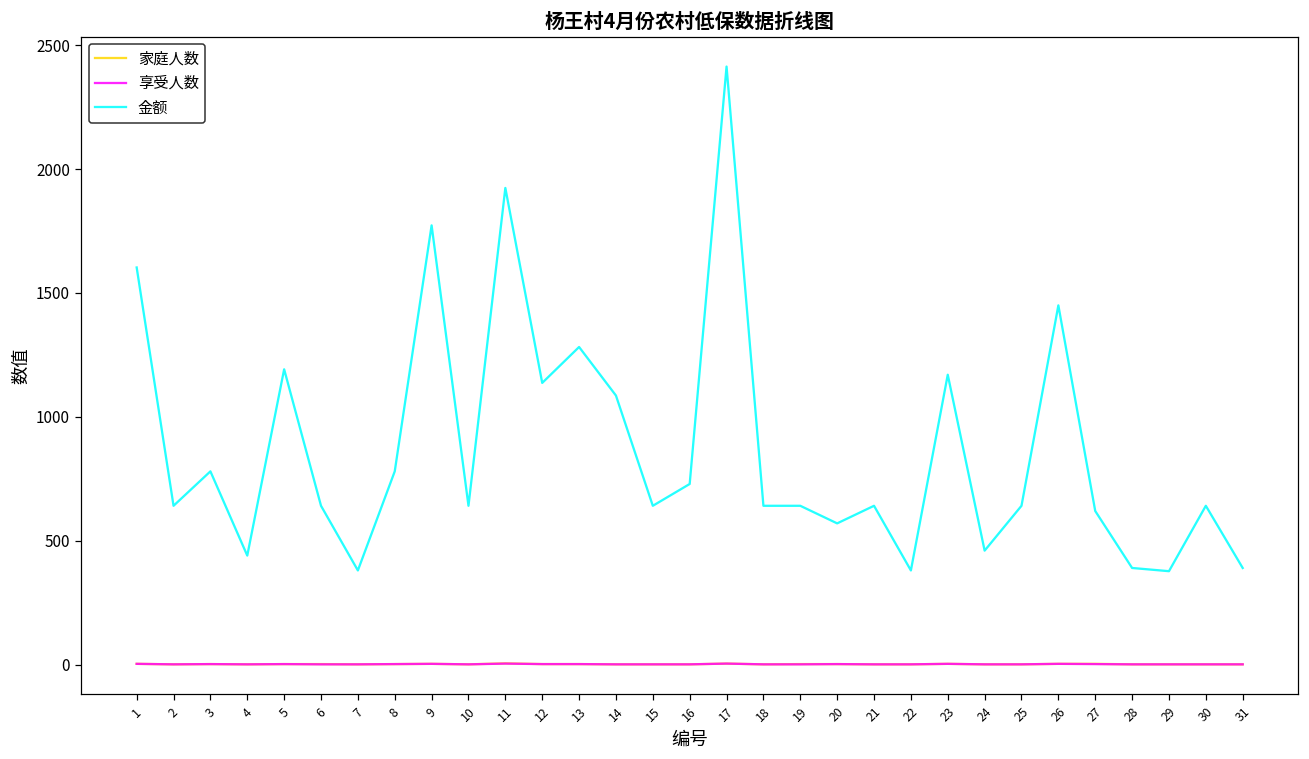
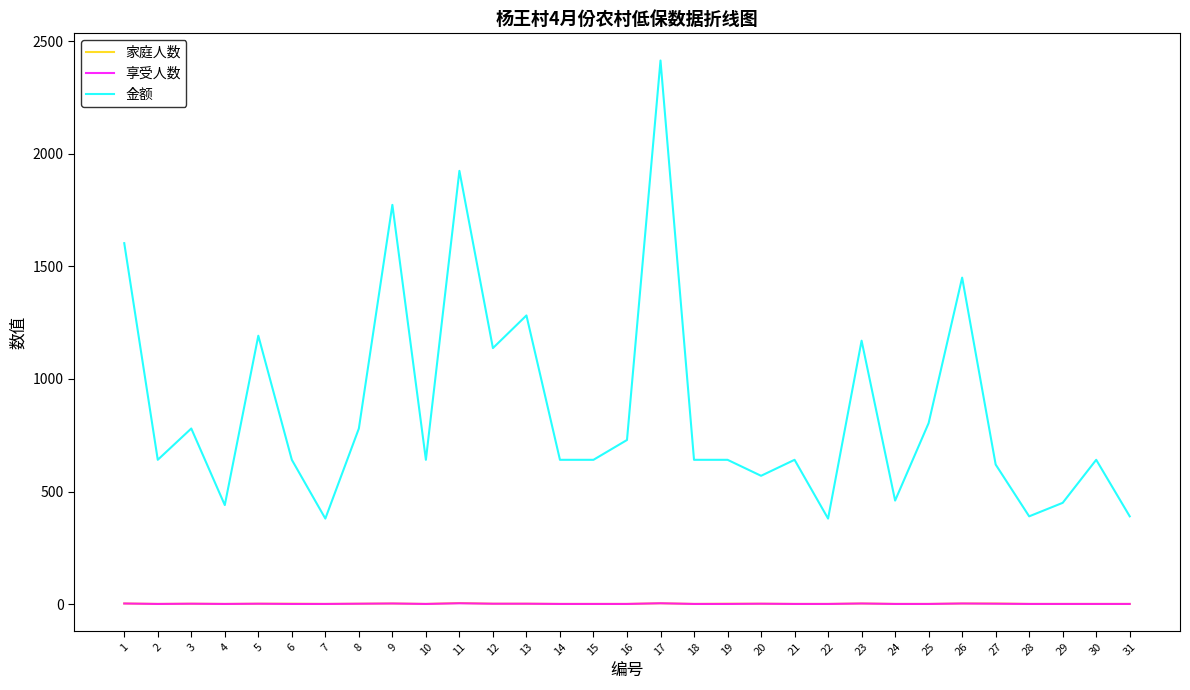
金额, 14: 1090 -> 640
金额, 25: 640 -> 800
金额, 29: 380 -> 450
